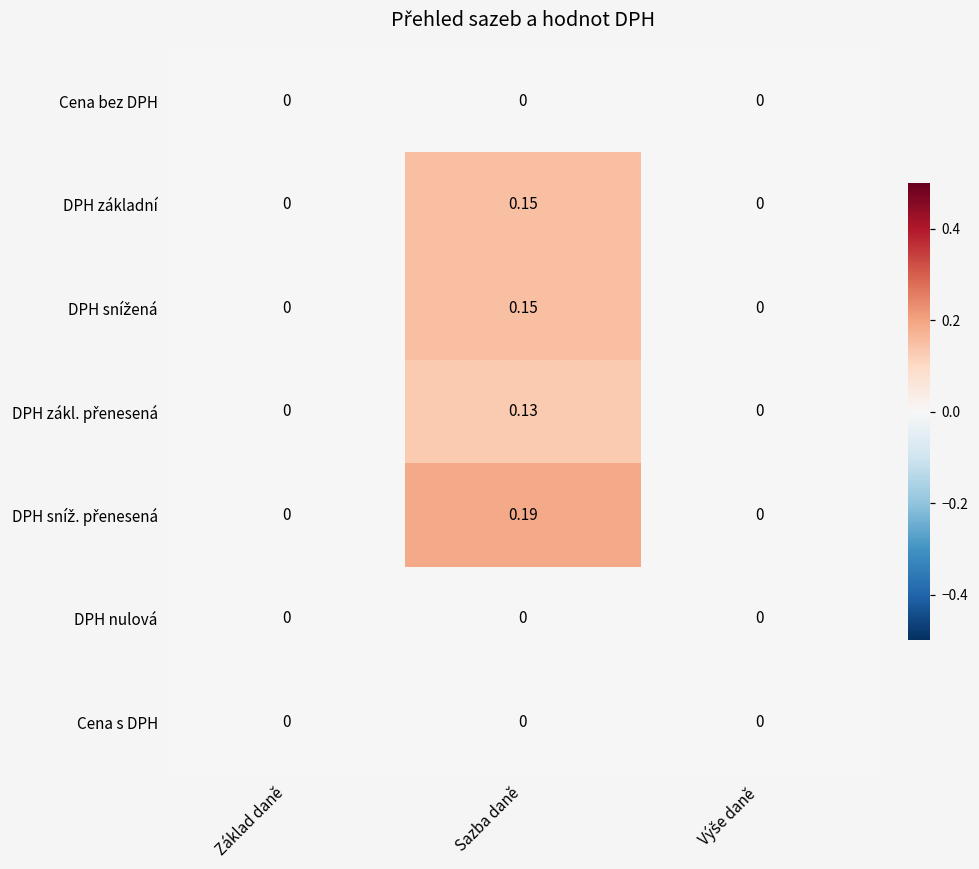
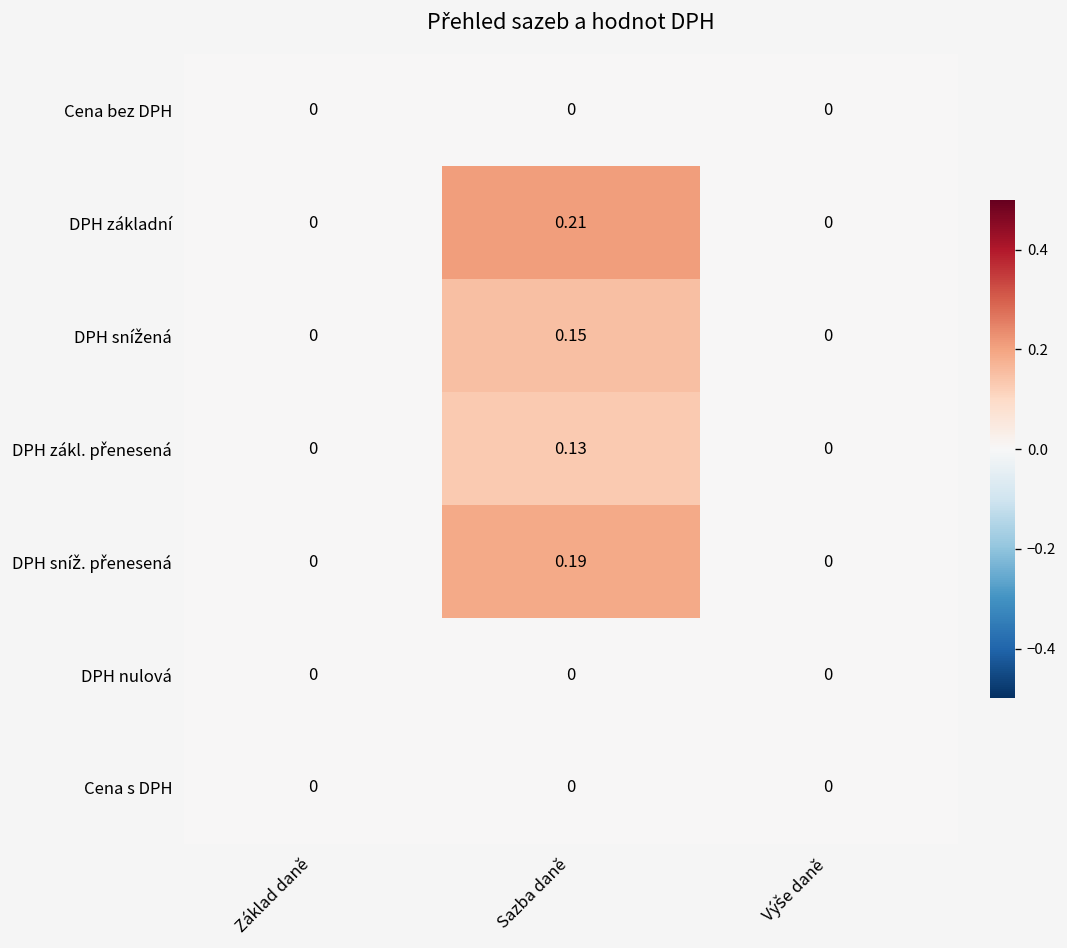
DPH základní, Sazba daně: 0.15 -> 0.21
